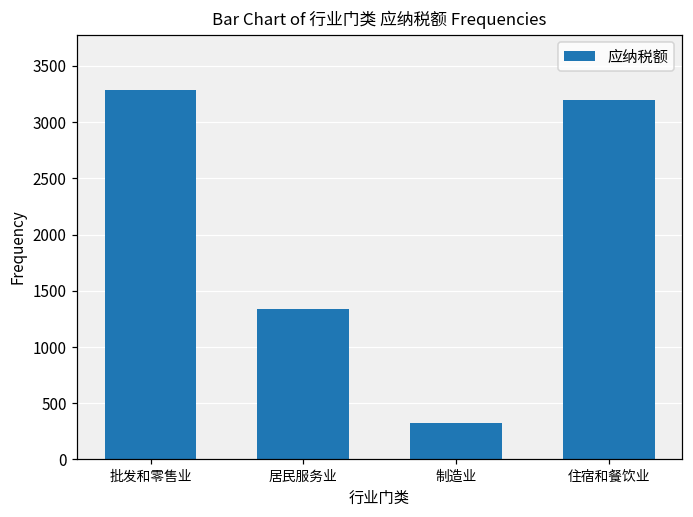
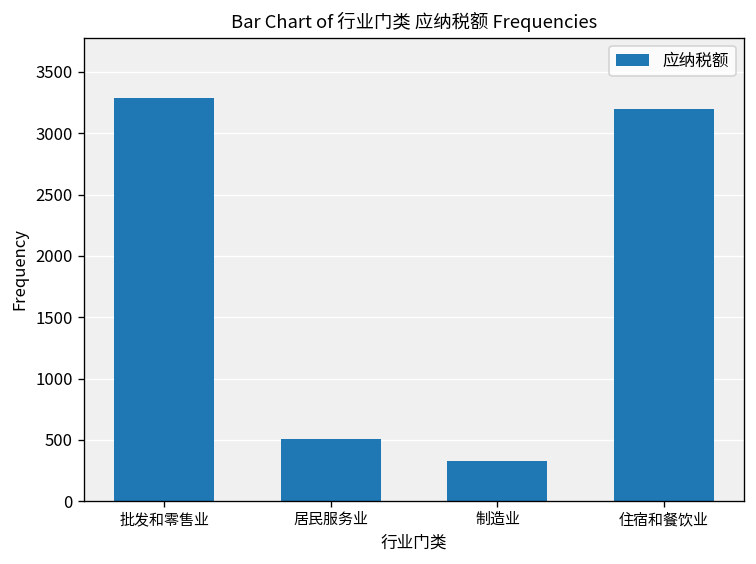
居民服务业: 1340 -> 500
